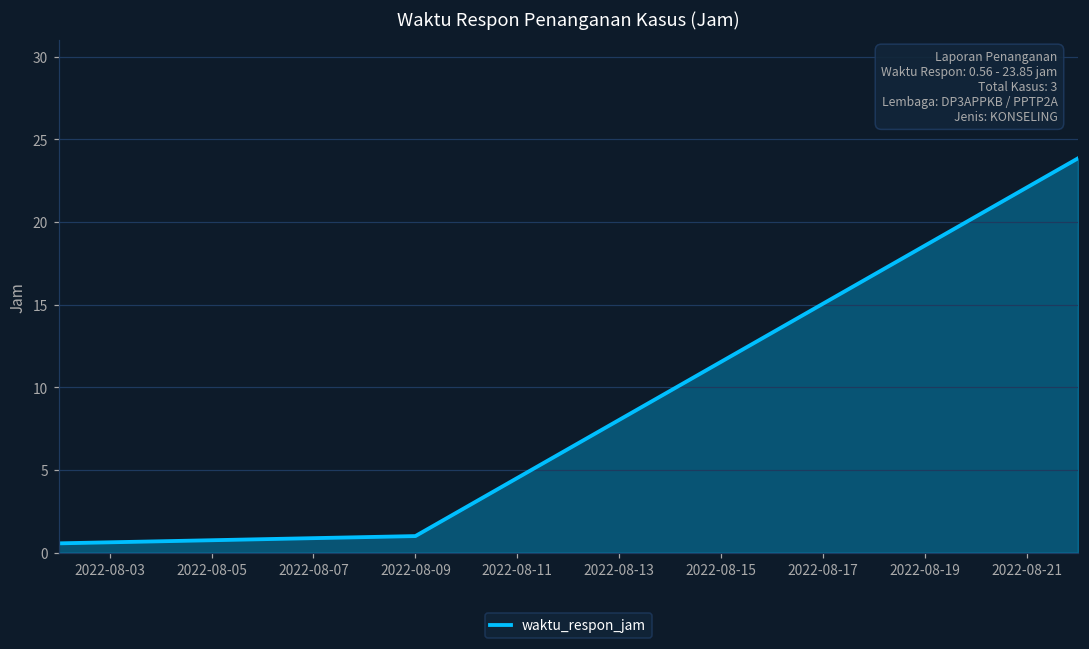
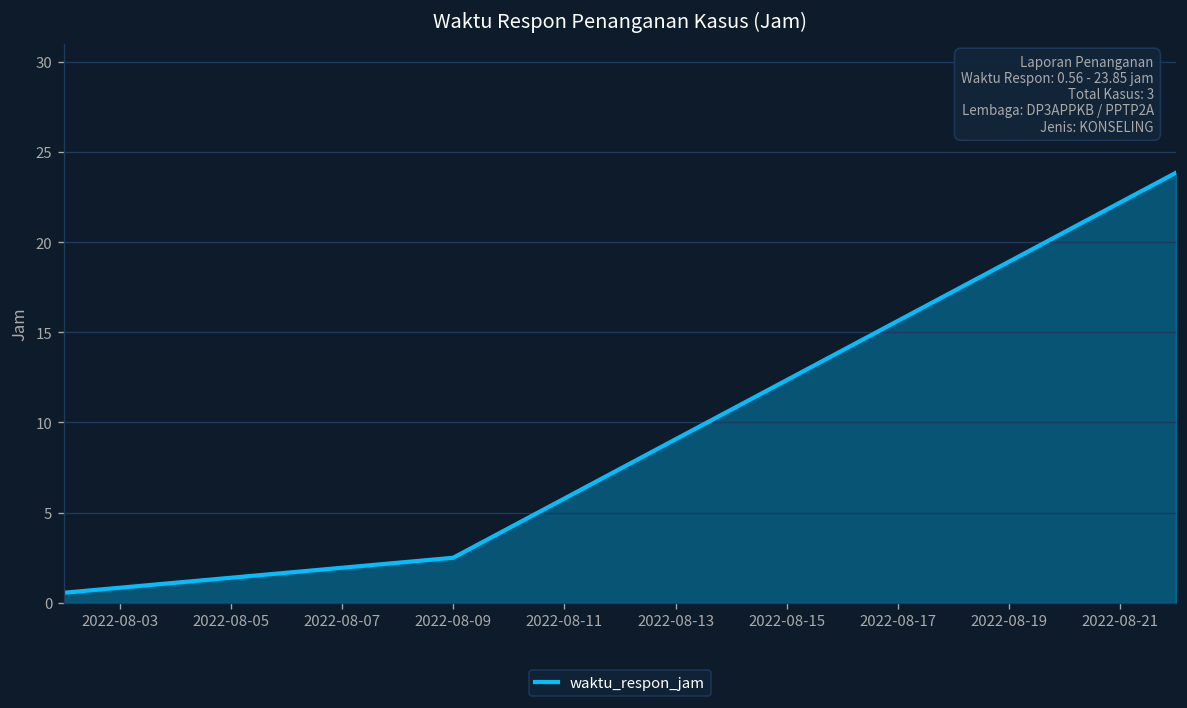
2022-08-09: 1.0 -> 2.5
